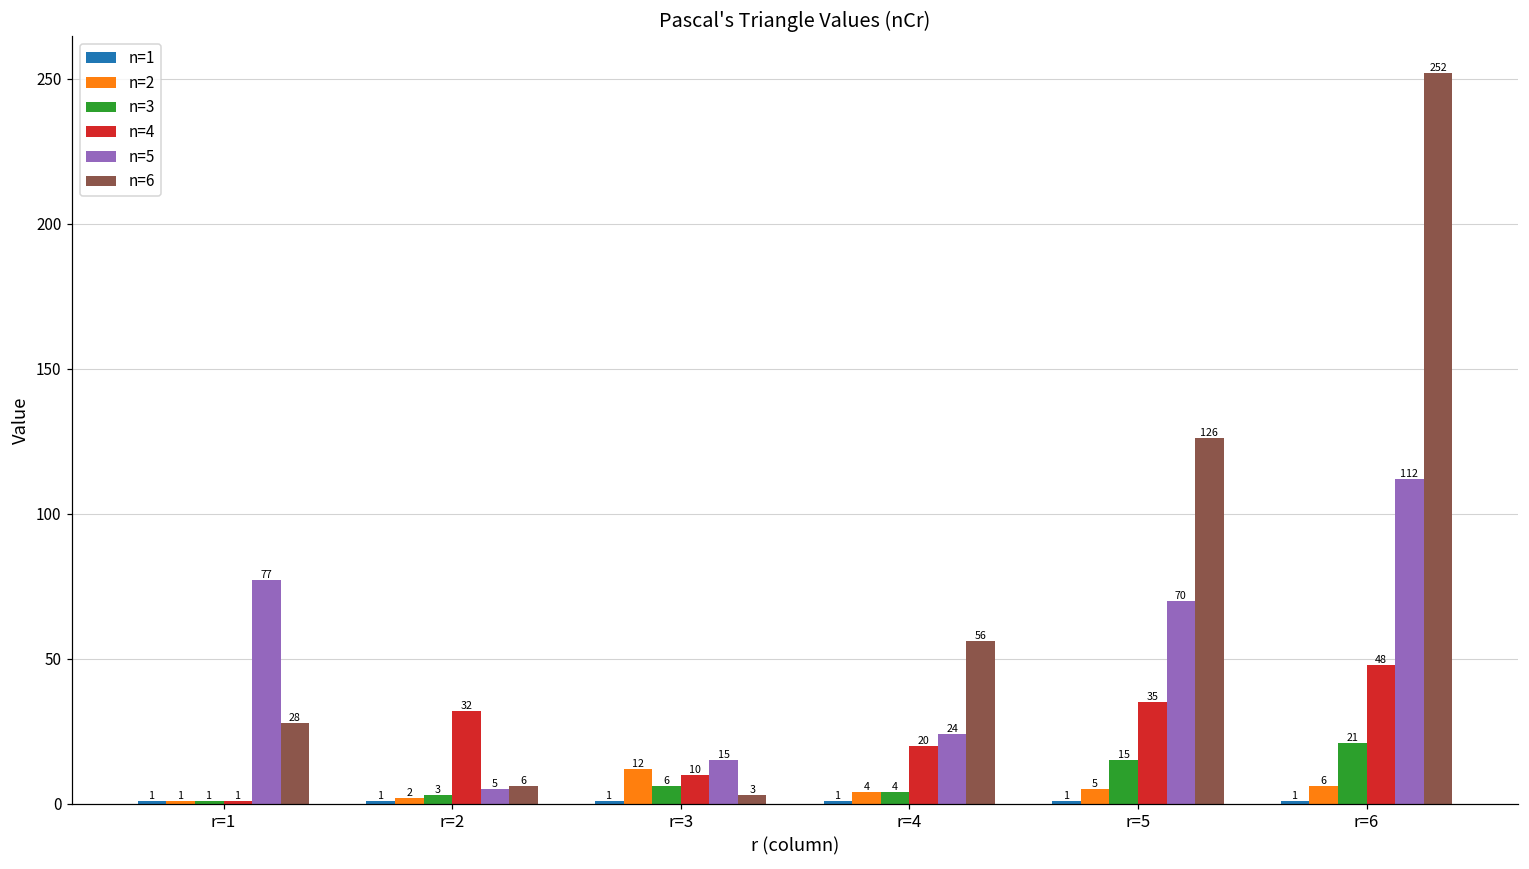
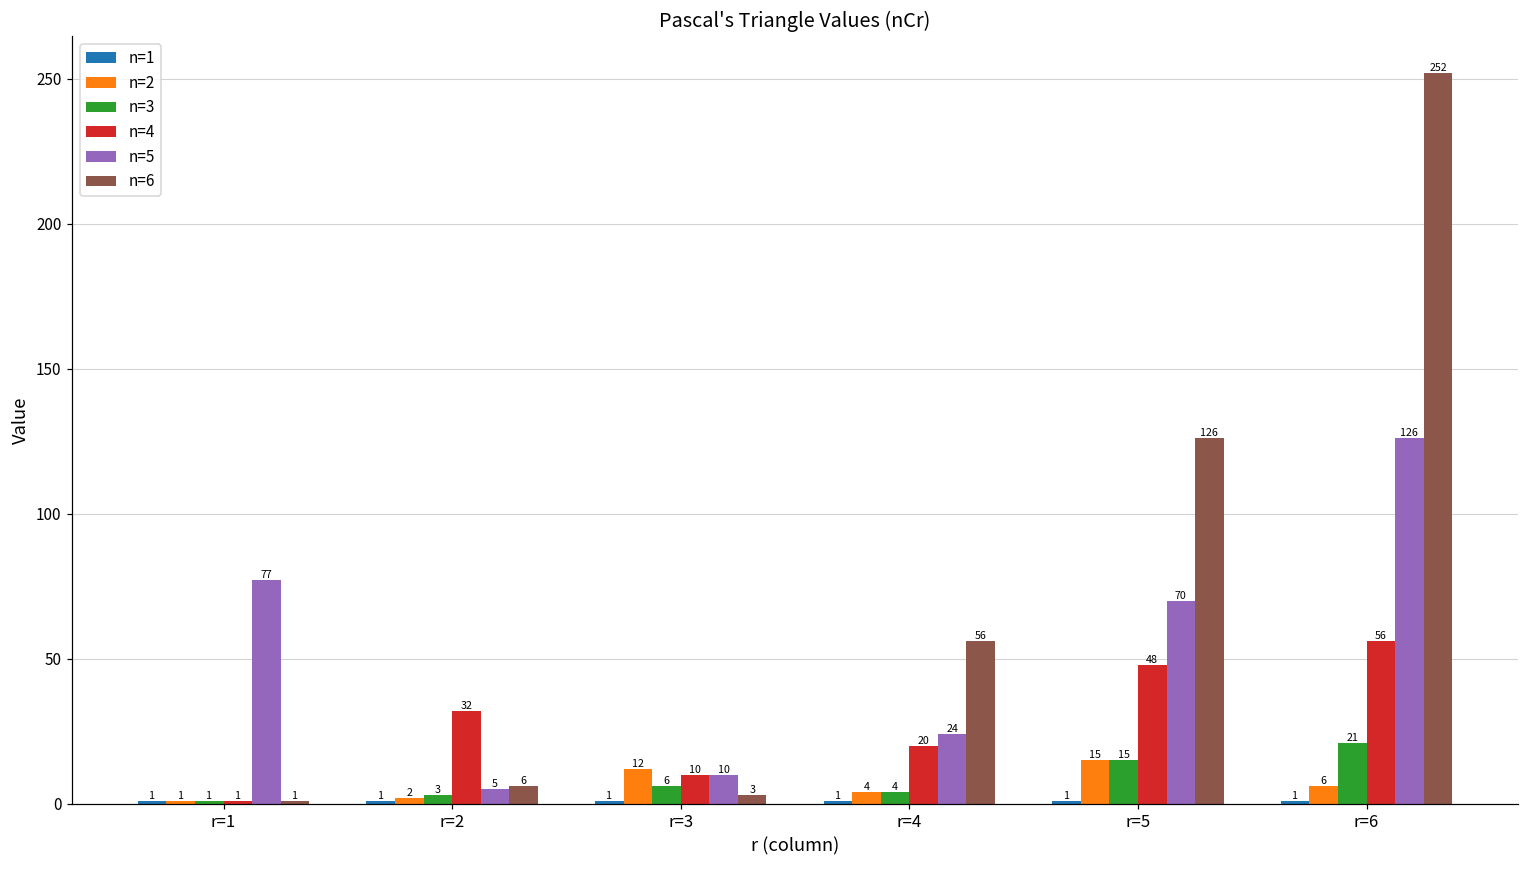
n=6, r=1: 28 -> 1
n=5, r=3: 15 -> 10
n=2, r=5: 5 -> 15
n=4, r=5: 35 -> 48
n=4, r=6: 48 -> 56
n=5, r=6: 112 -> 126
